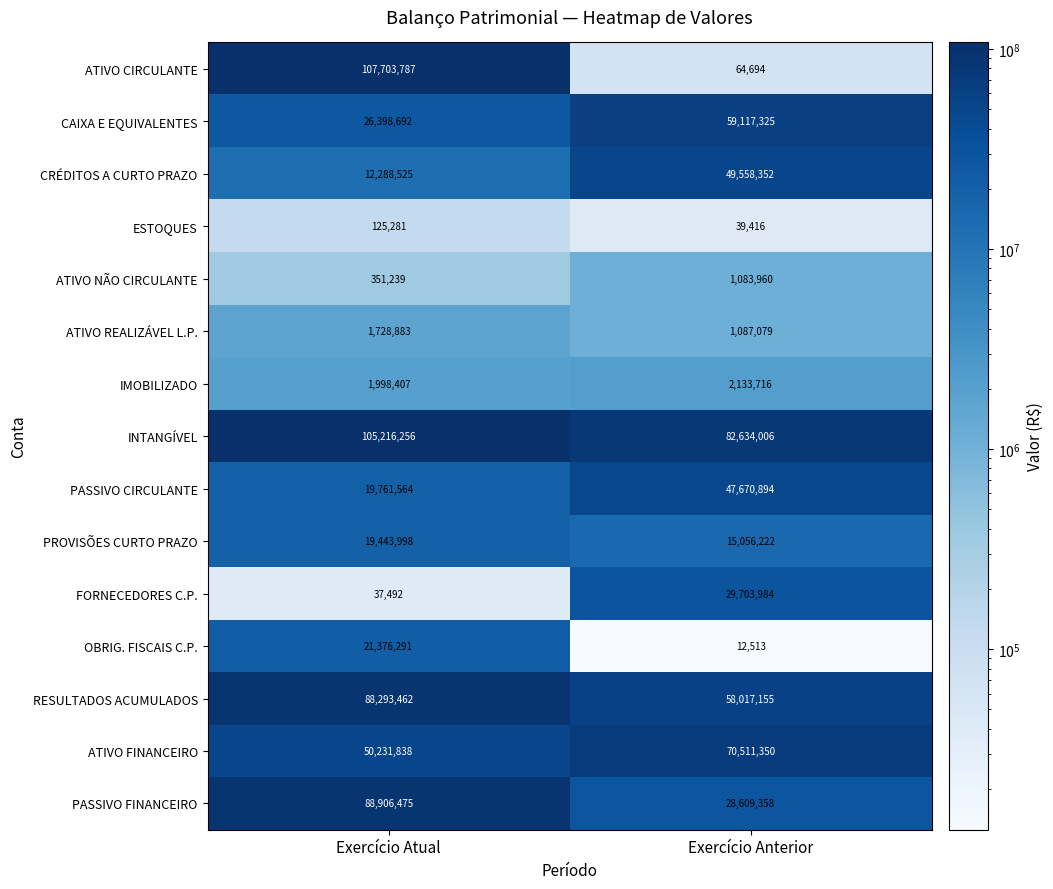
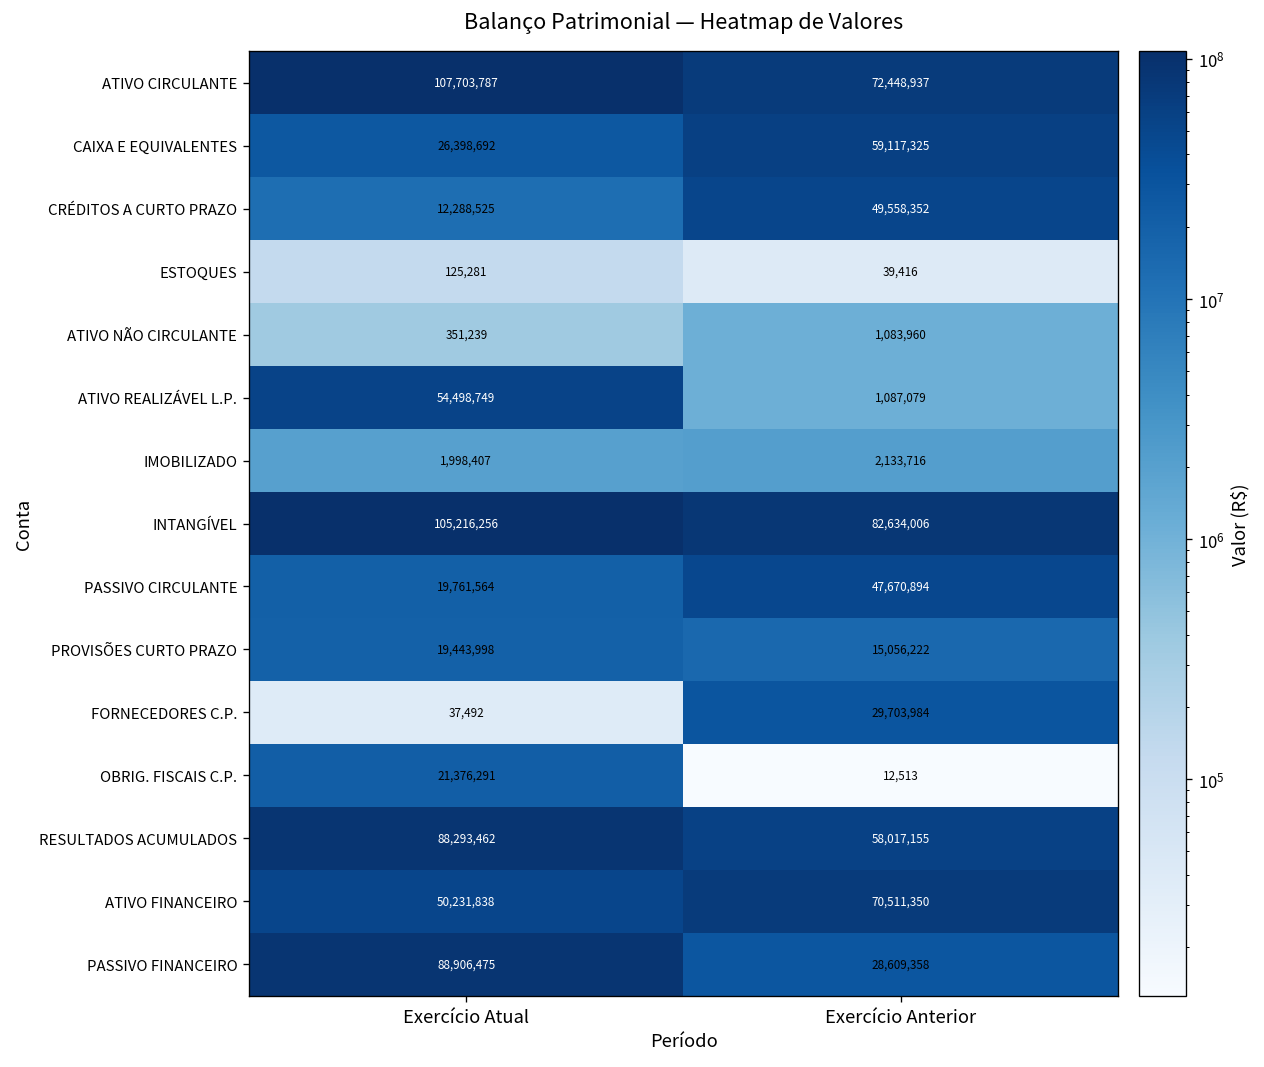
ATIVO CIRCULANTE, Exercício Anterior: 64,694 -> 72,448,937
ATIVO REALIZÁVEL L.P., Exercício Atual: 1,728,883 -> 54,498,749
